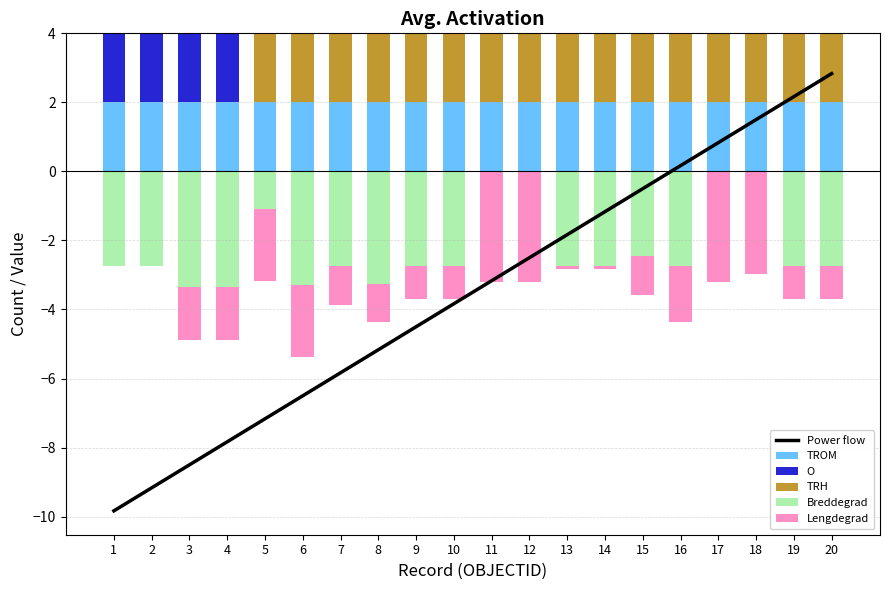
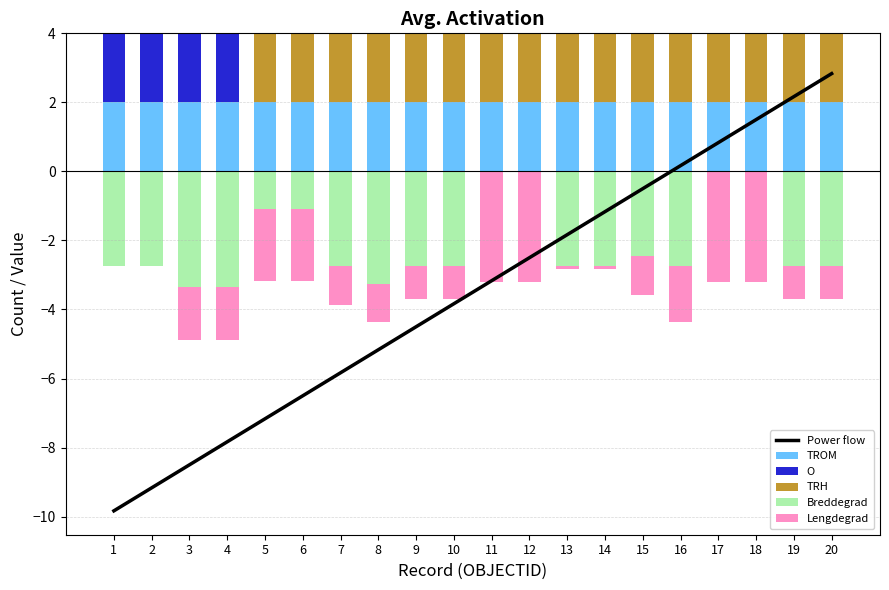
Breddegrad, 6: -3.3 -> -1.1
Lengdegrad, 18: -3.0 -> -3.2
